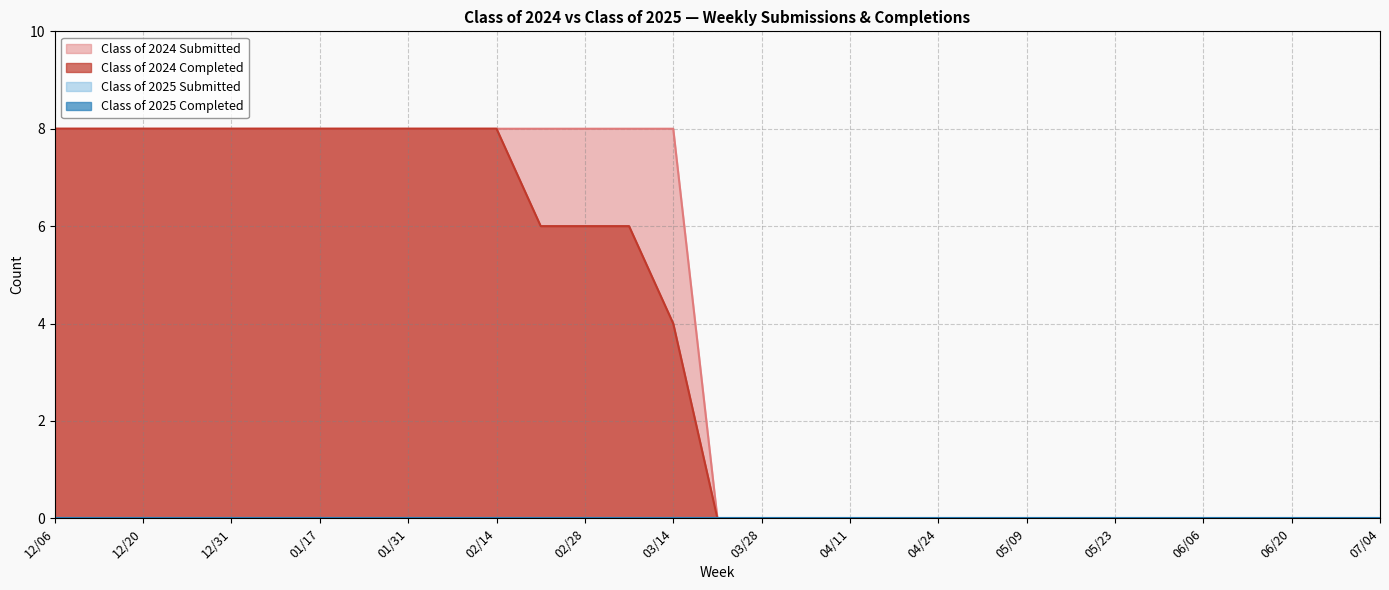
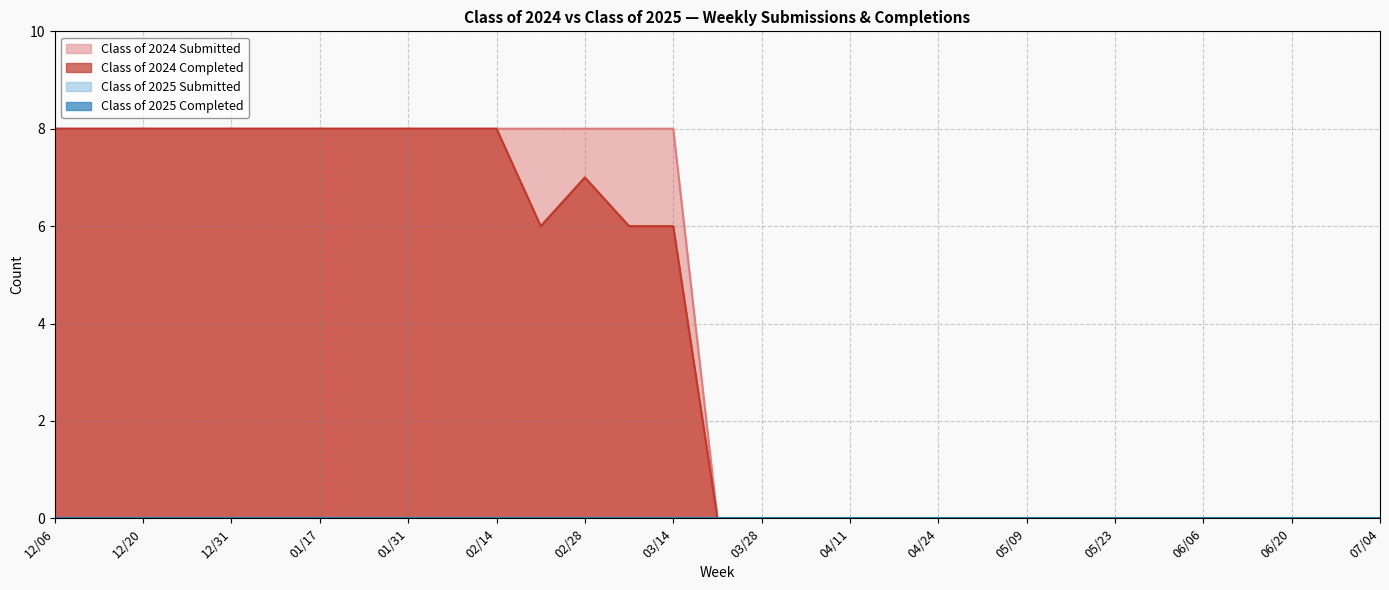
Class of 2024 Completed, 02/28: 6 -> 7
Class of 2024 Completed, 03/14: 4 -> 6
